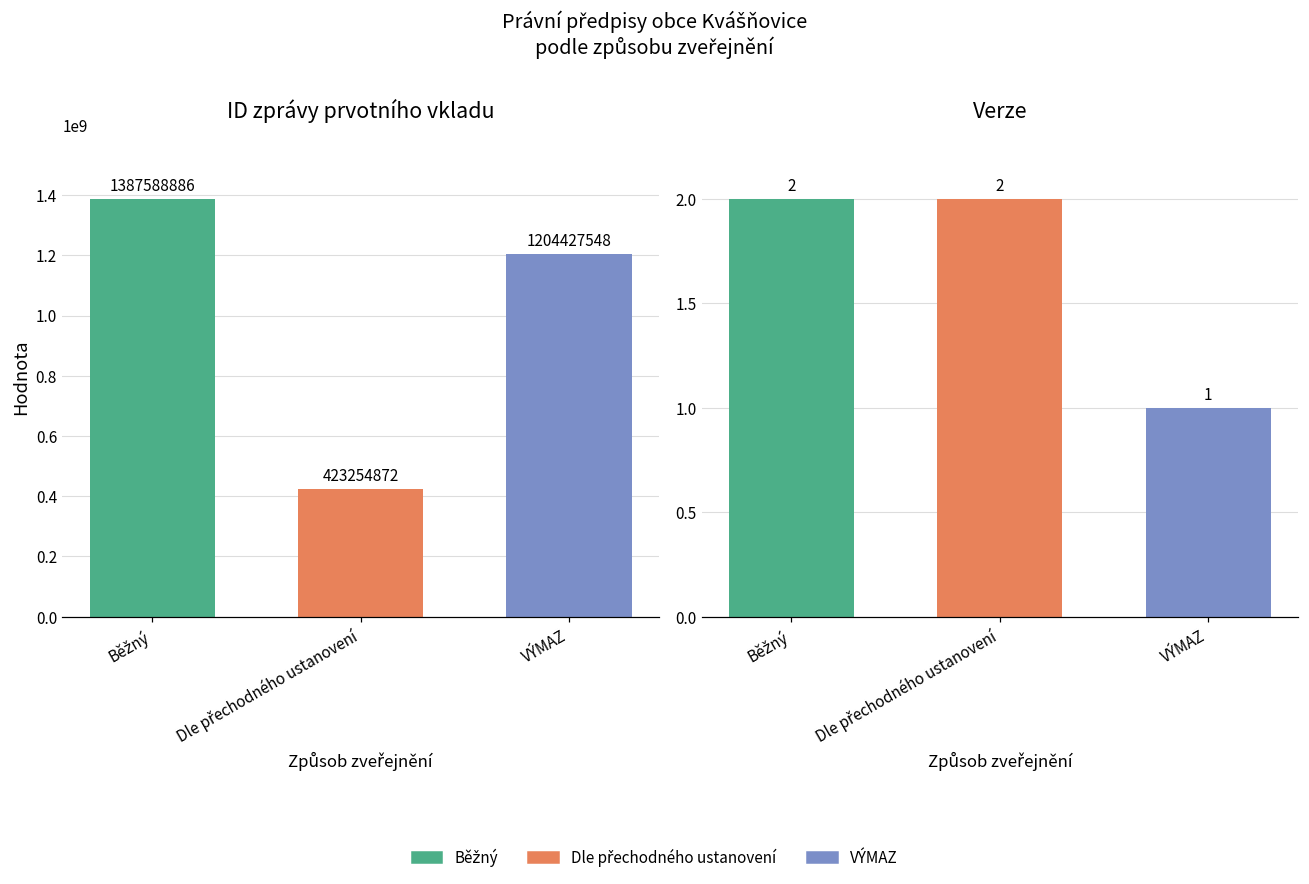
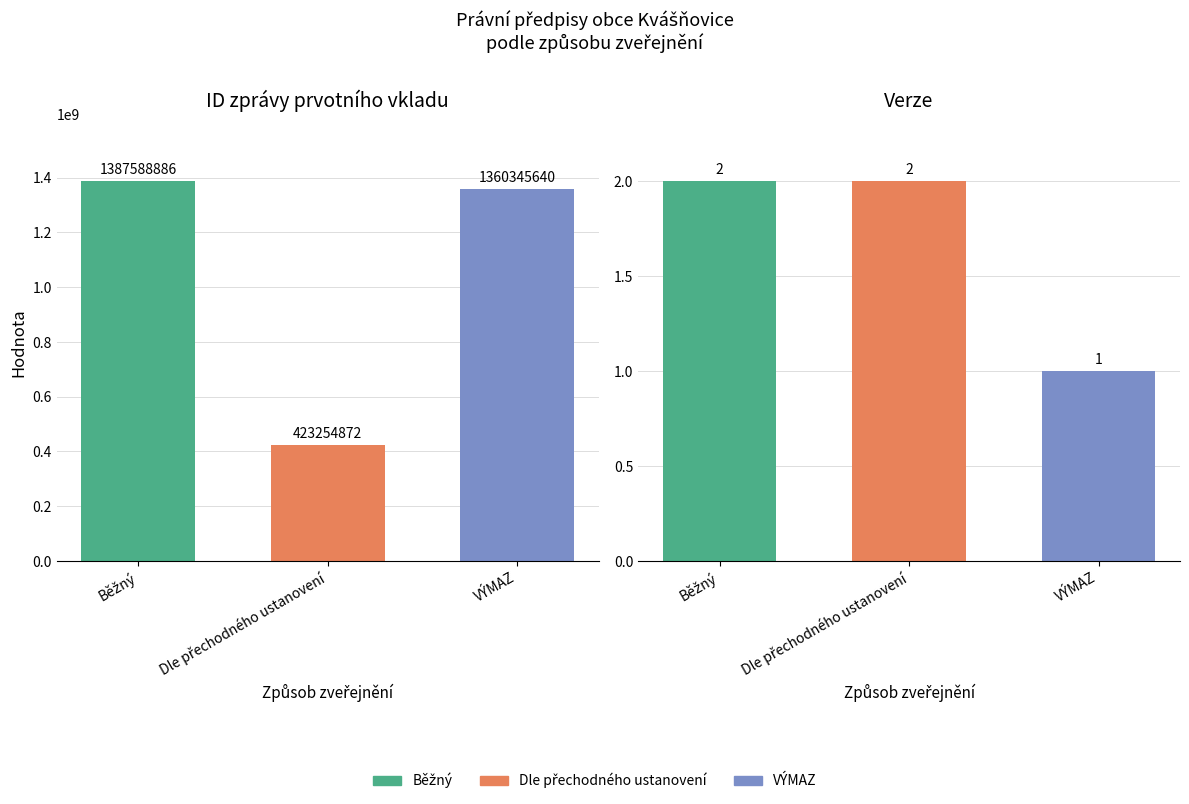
ID zprávy prvotního vkladu, VÝMAZ: 1204427548 -> 1360345640
